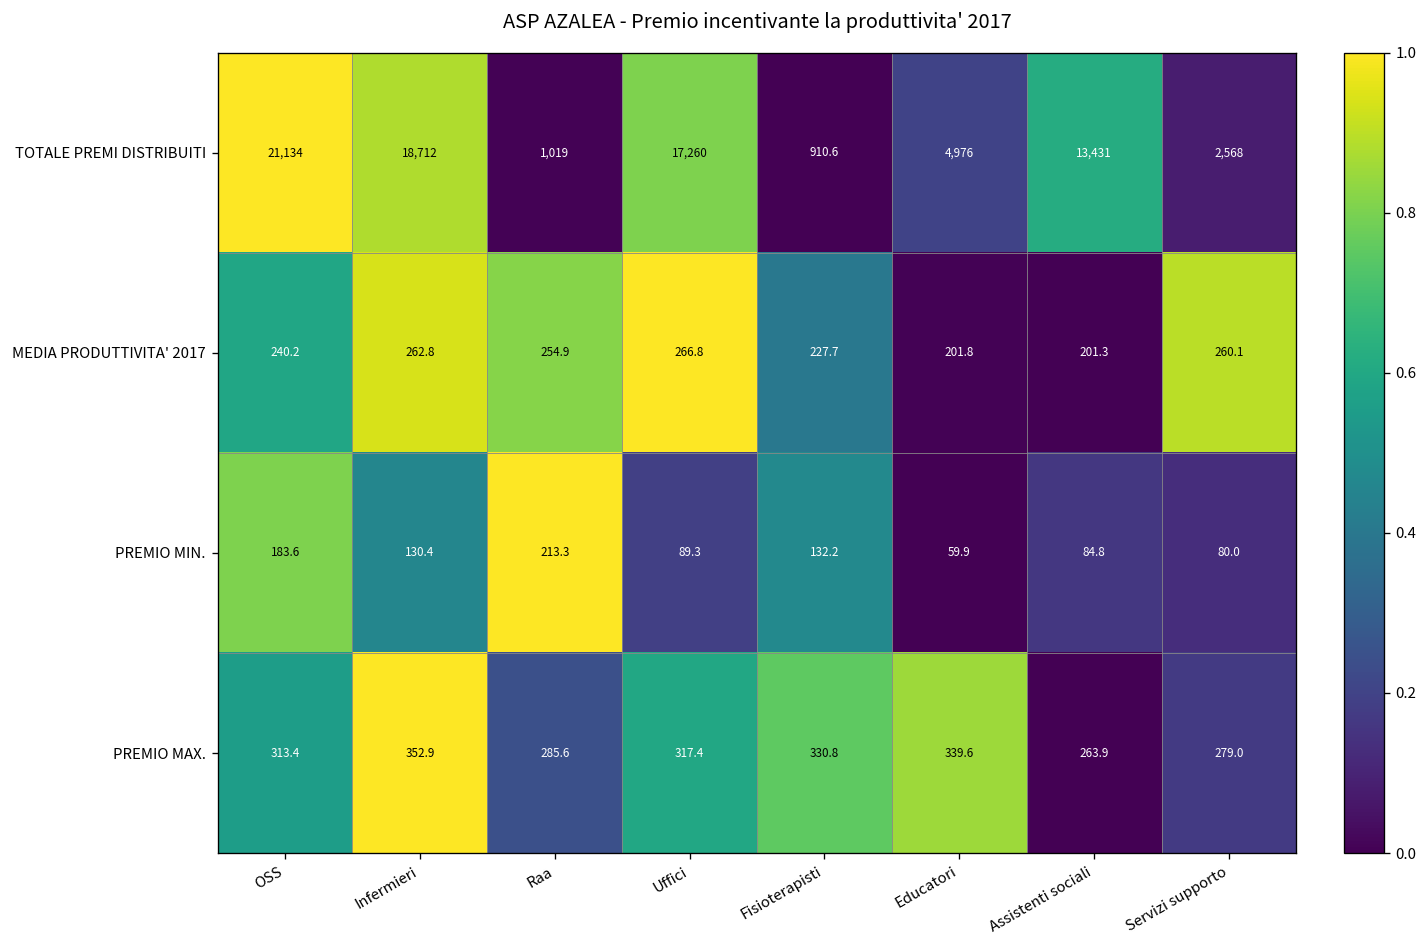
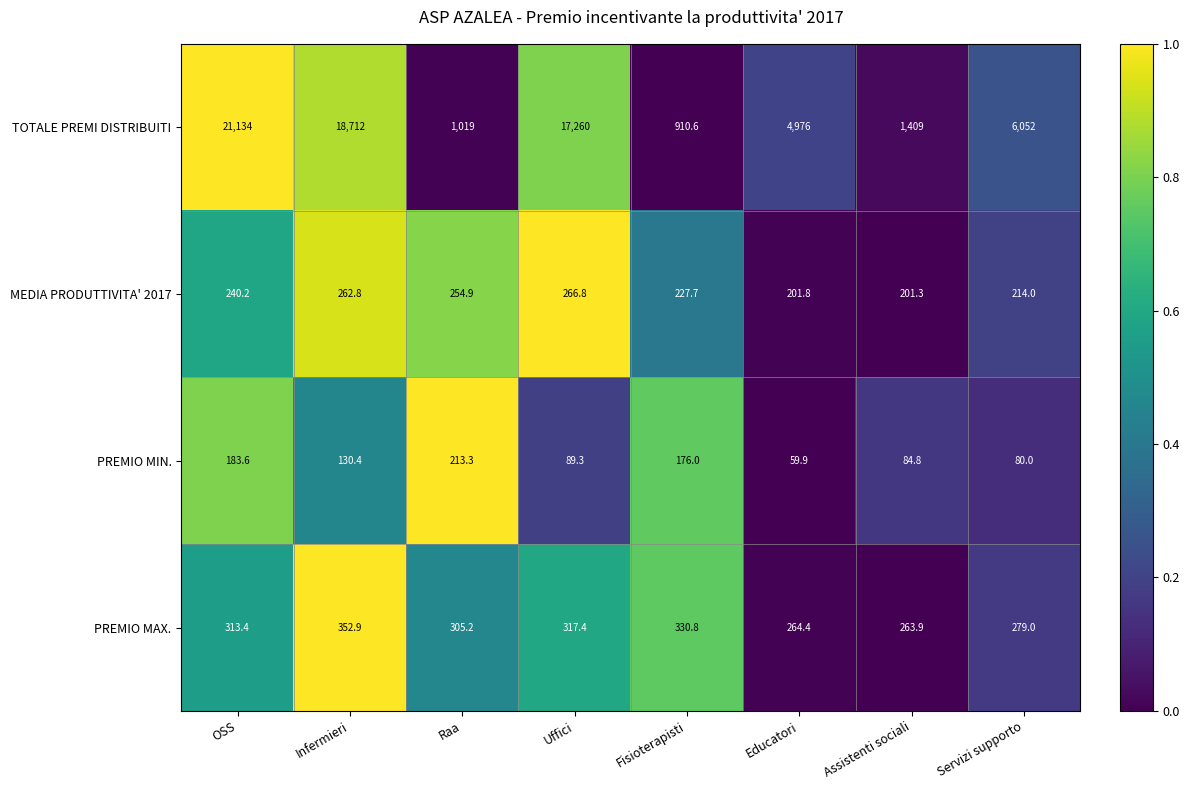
TOTALE PREMI DISTRIBUITI, Assistenti sociali: 13,431 -> 1,409
TOTALE PREMI DISTRIBUITI, Servizi supporto: 2,568 -> 6,052
MEDIA PRODUTTIVITA' 2017, Servizi supporto: 260.1 -> 214.0
PREMIO MIN., Fisioterapisti: 132.2 -> 176.0
PREMIO MAX., Raa: 285.6 -> 305.2
PREMIO MAX., Educatori: 339.6 -> 264.4
